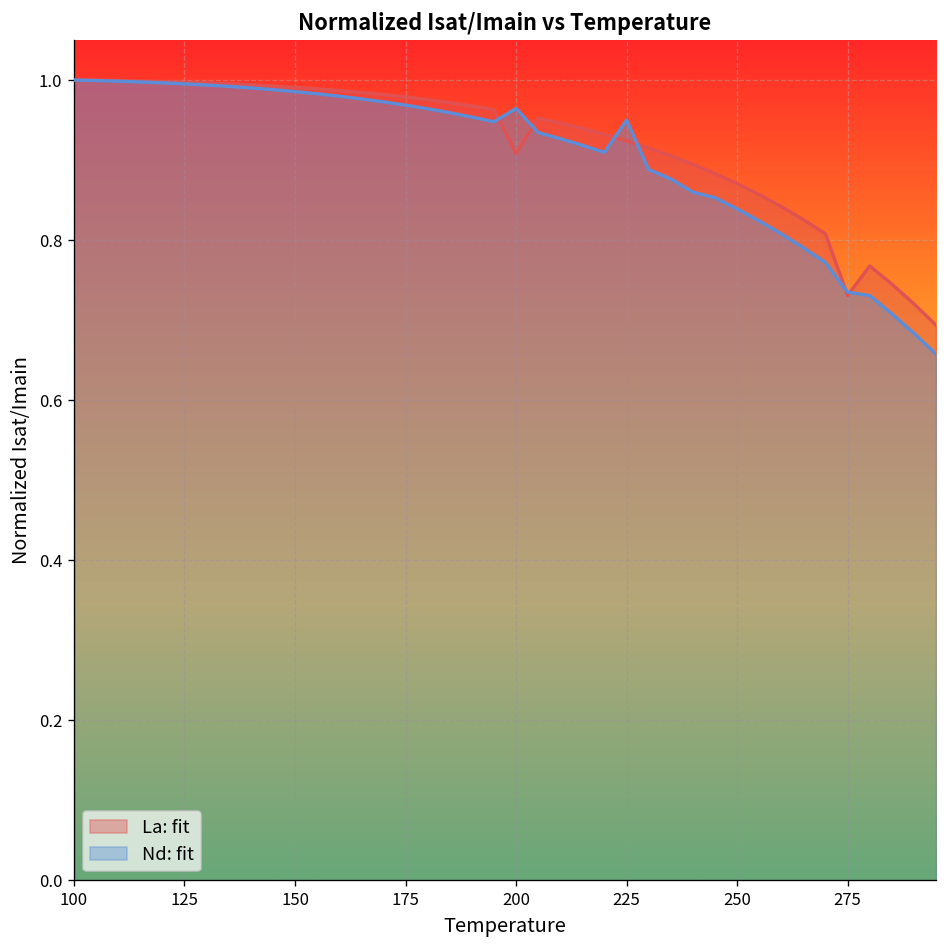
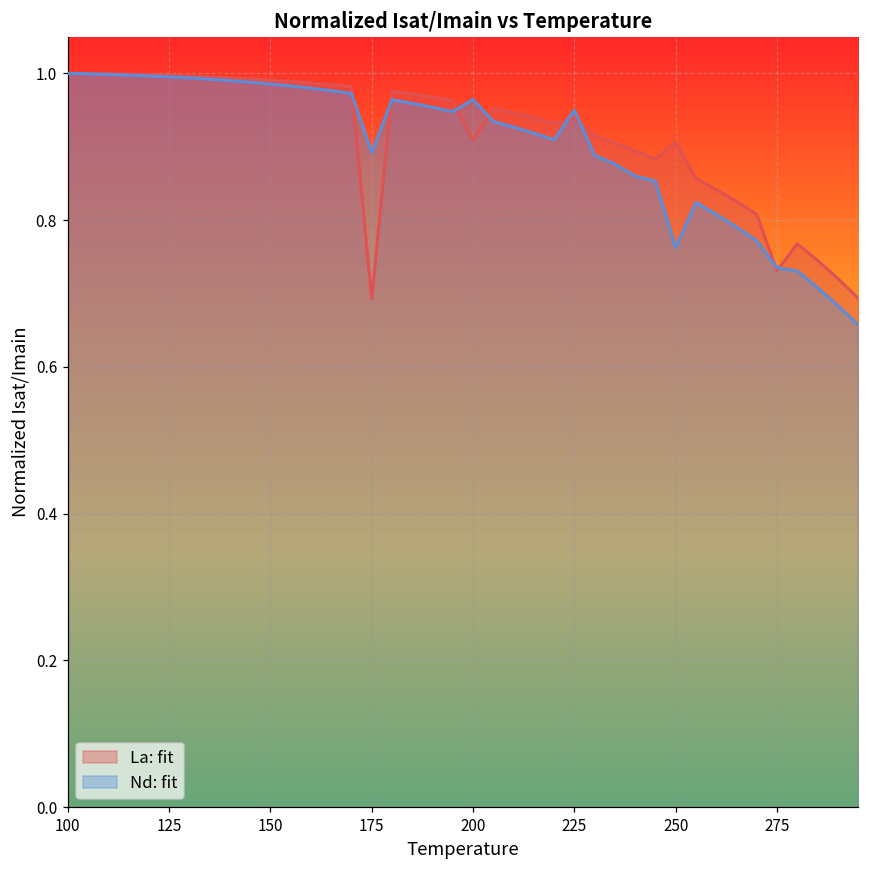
La: fit, 175: 0.98 -> 0.69
Nd: fit, 175: 0.97 -> 0.89
La: fit, 225: 0.92 -> 0.94
La: fit, 250: 0.87 -> 0.91
Nd: fit, 250: 0.84 -> 0.76
